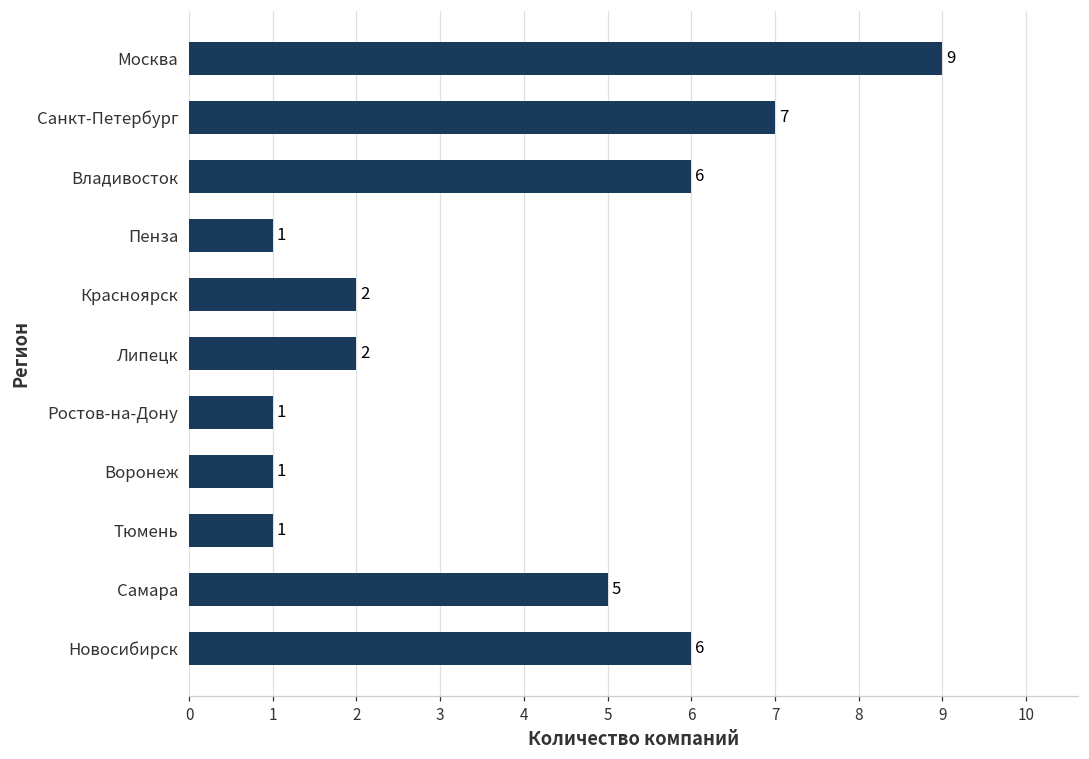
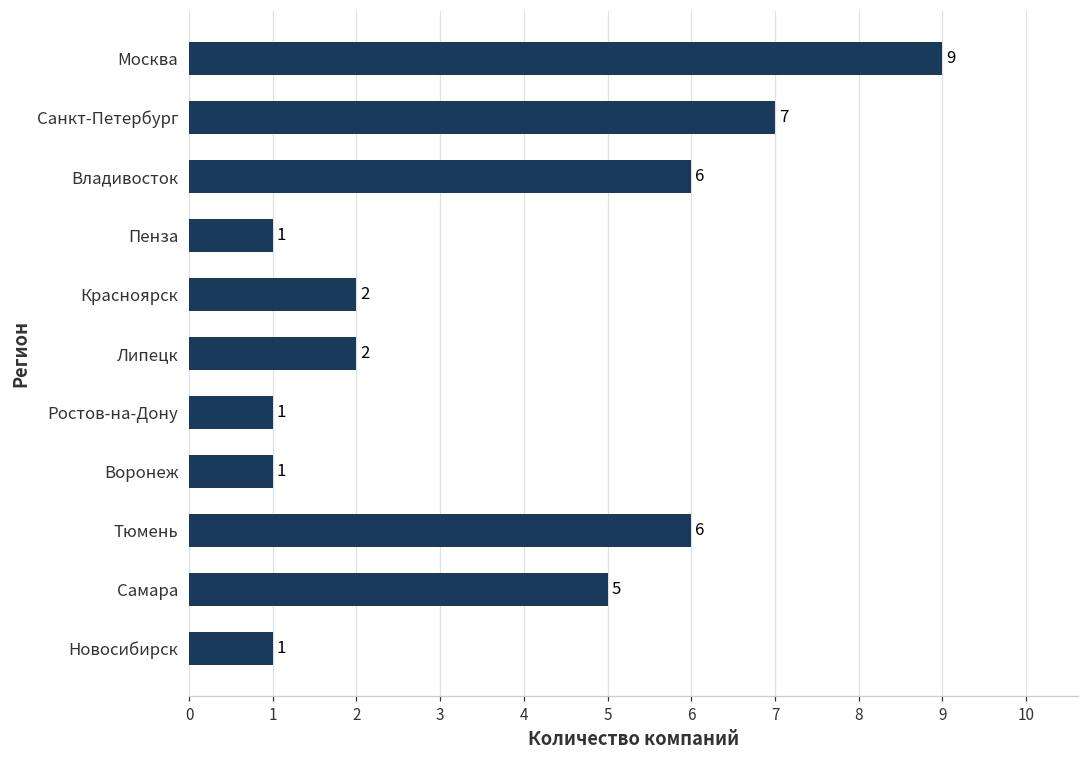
Тюмень: 1 -> 6
Новосибирск: 6 -> 1
